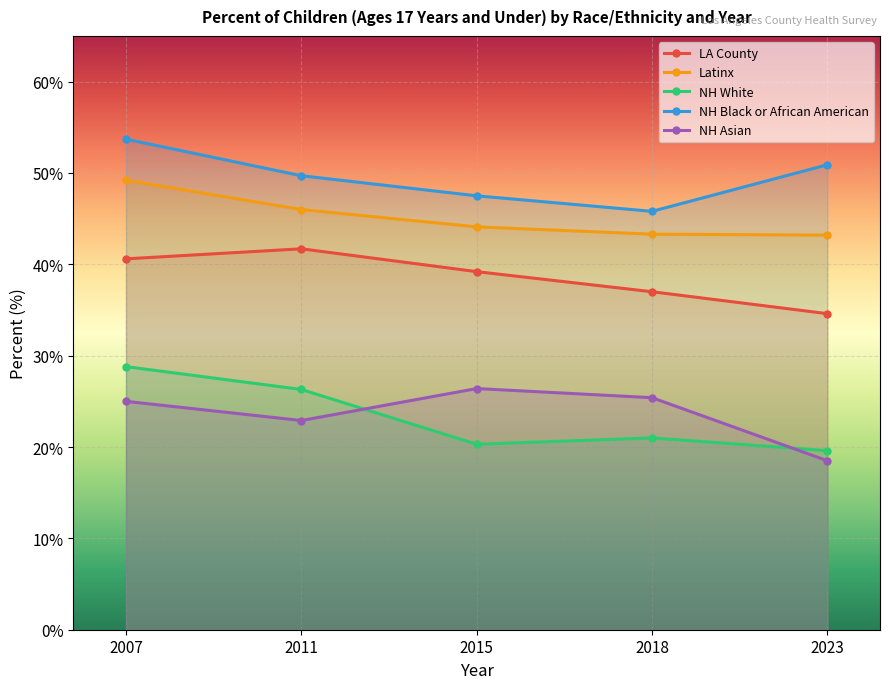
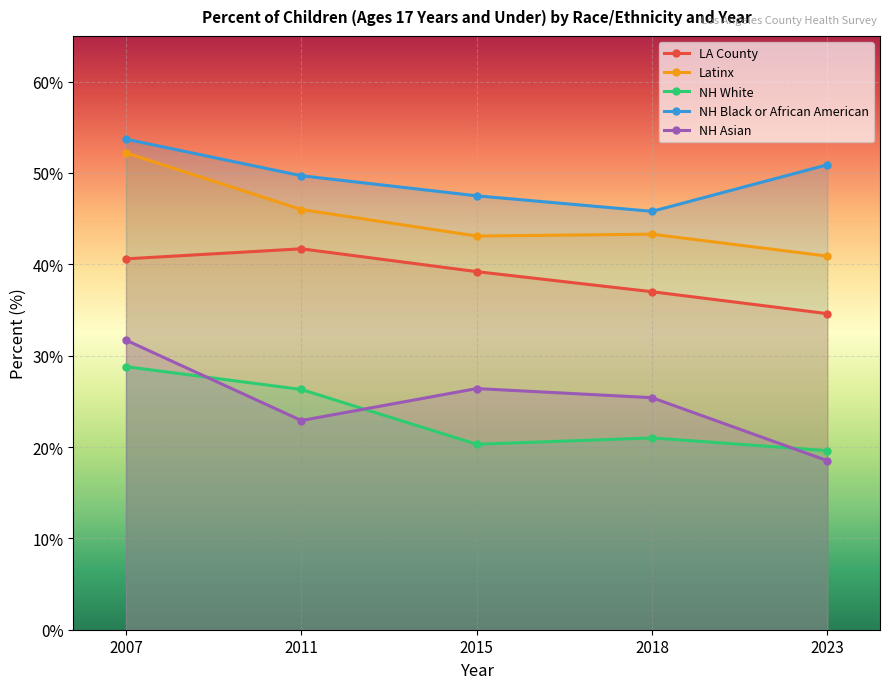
Latinx, 2007: 49% -> 52%
NH Asian, 2007: 25% -> 32%
Latinx, 2015: 44% -> 43%
Latinx, 2023: 43% -> 41%
